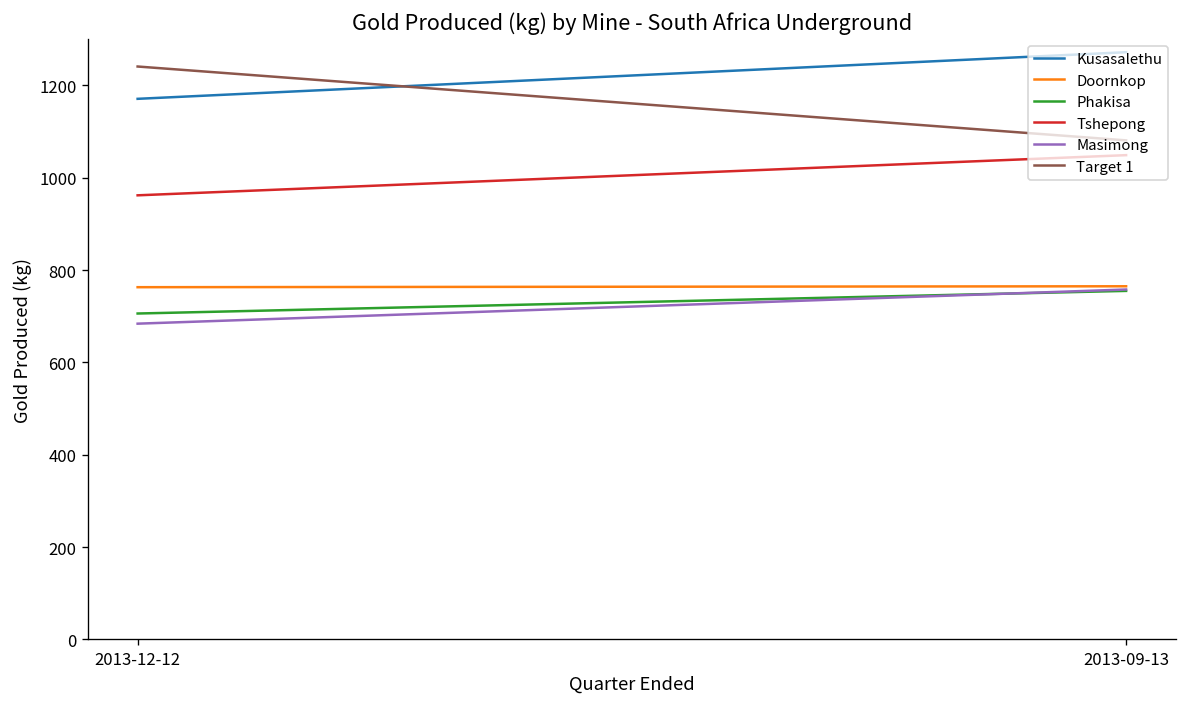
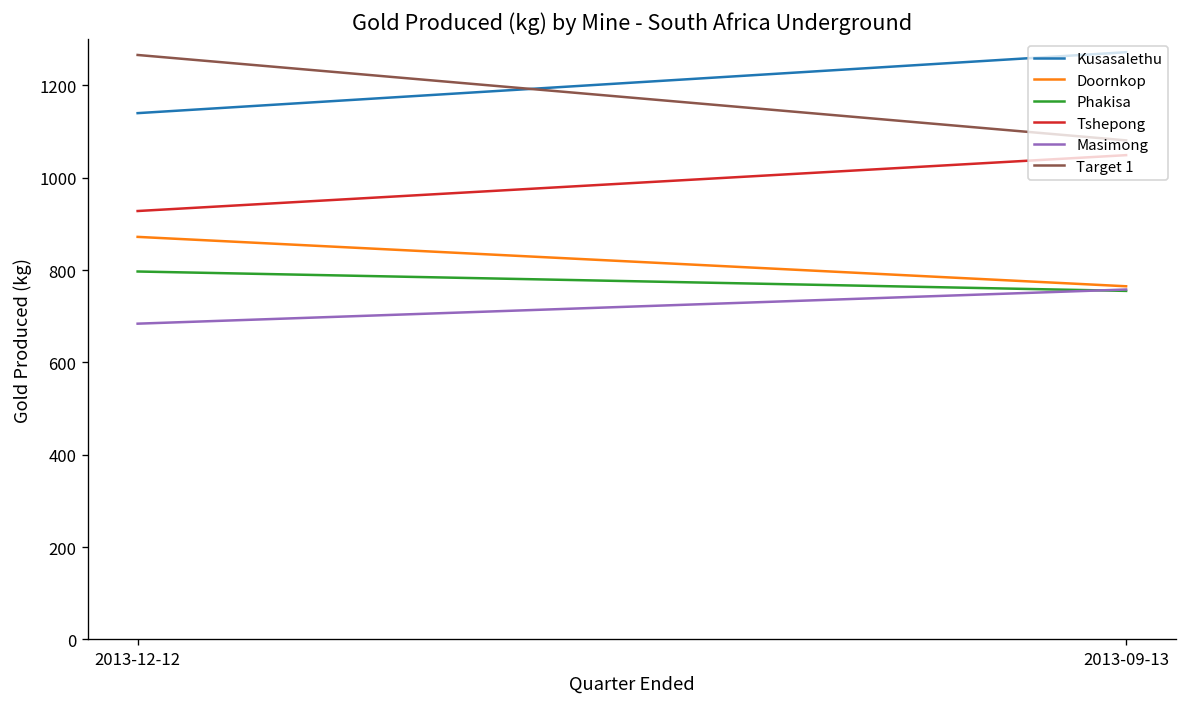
Kusasalethu, 2013-12-12: 1170 -> 1140
Doornkop, 2013-12-12: 760 -> 870
Phakisa, 2013-12-12: 710 -> 800
Tshepong, 2013-12-12: 960 -> 930
Target 1, 2013-12-12: 1240 -> 1270
